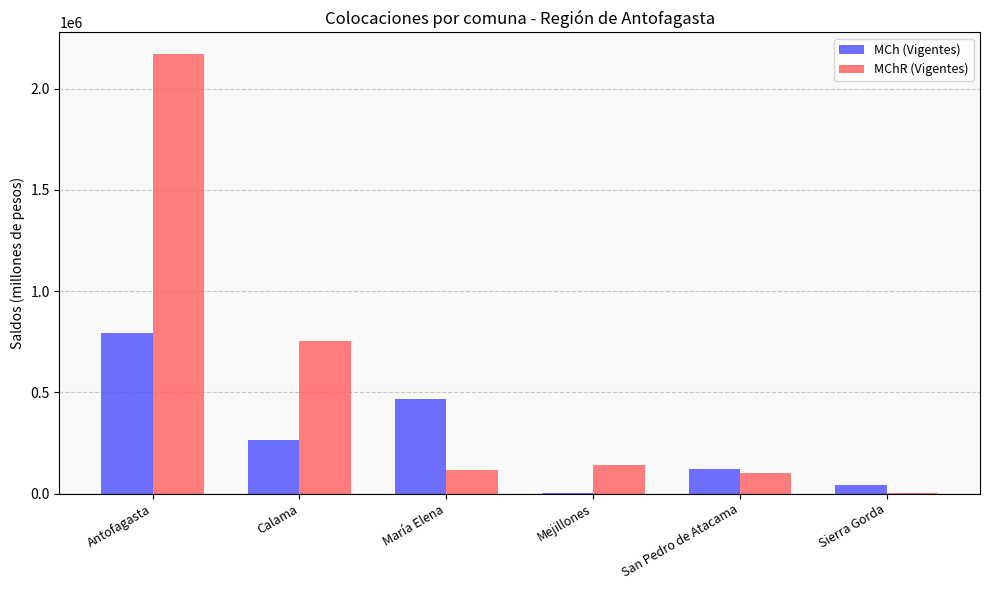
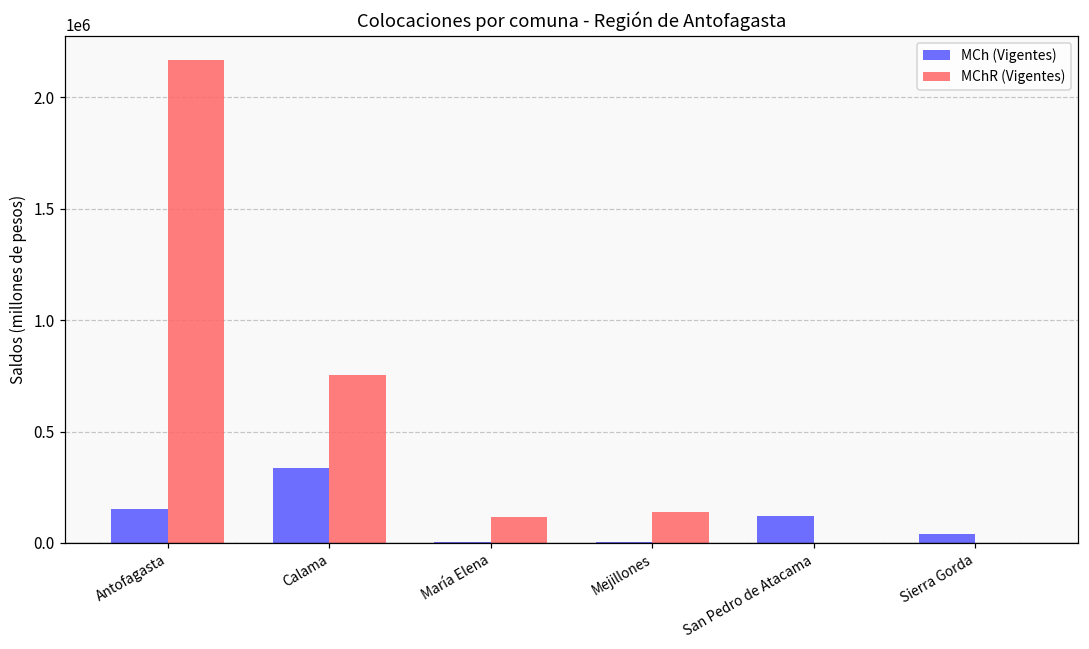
MCh (Vigentes), Antofagasta: 790000 -> 150000
MCh (Vigentes), Calama: 260000 -> 340000
MCh (Vigentes), María Elena: 470000 -> 0
MChR (Vigentes), San Pedro de Atacama: 100000 -> 0
